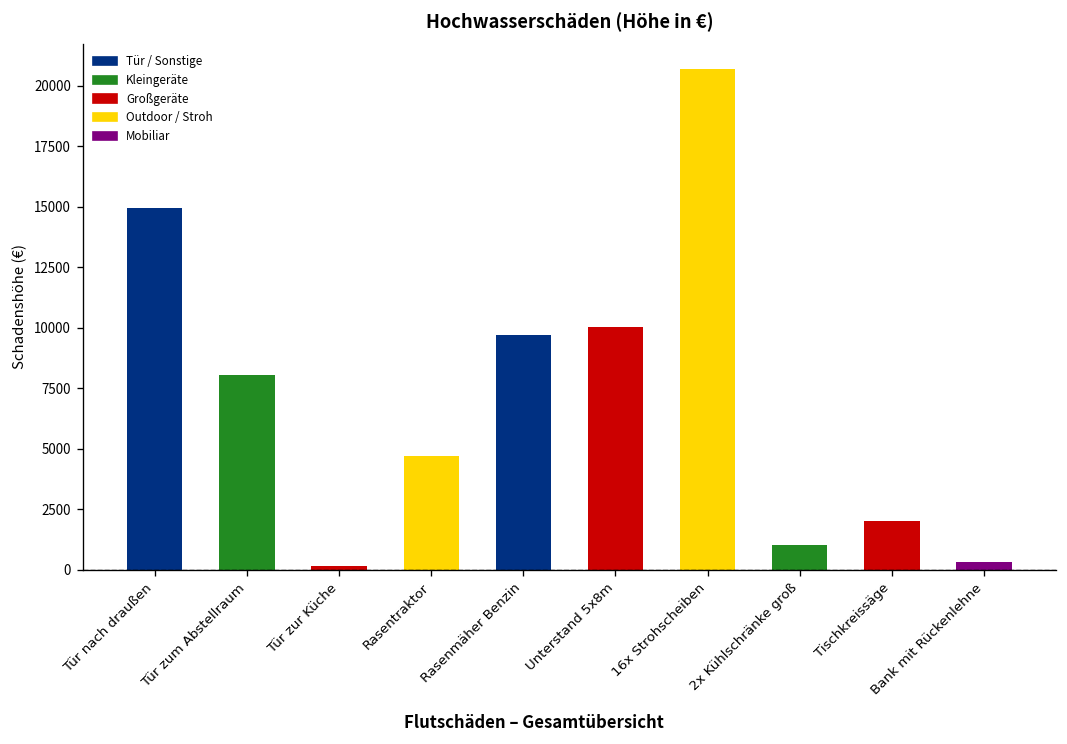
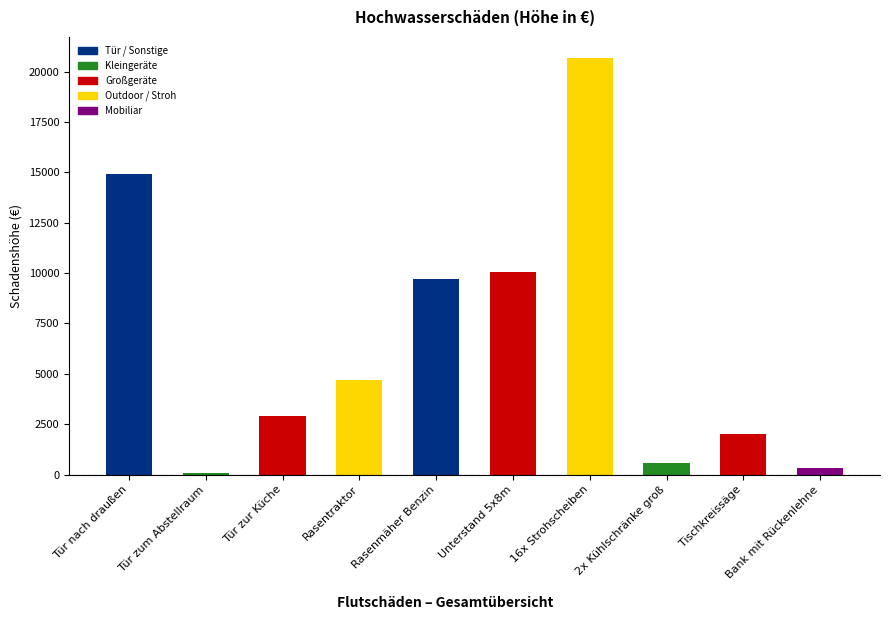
Tür zum Abstellraum: 8000 -> 100
Tür zur Küche: 200 -> 2900
2x Kühlschränke groß: 1000 -> 600
